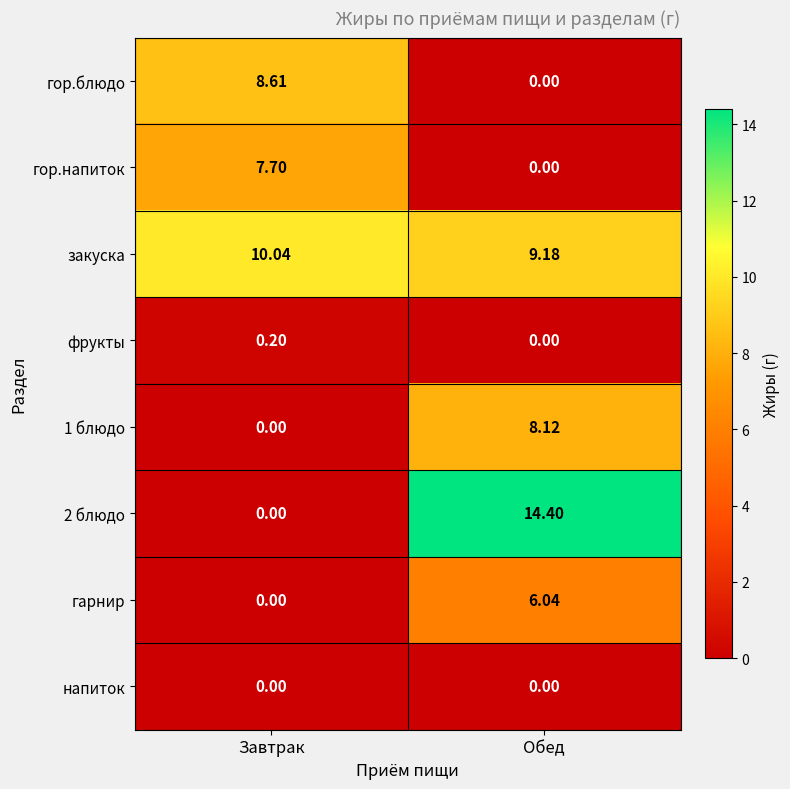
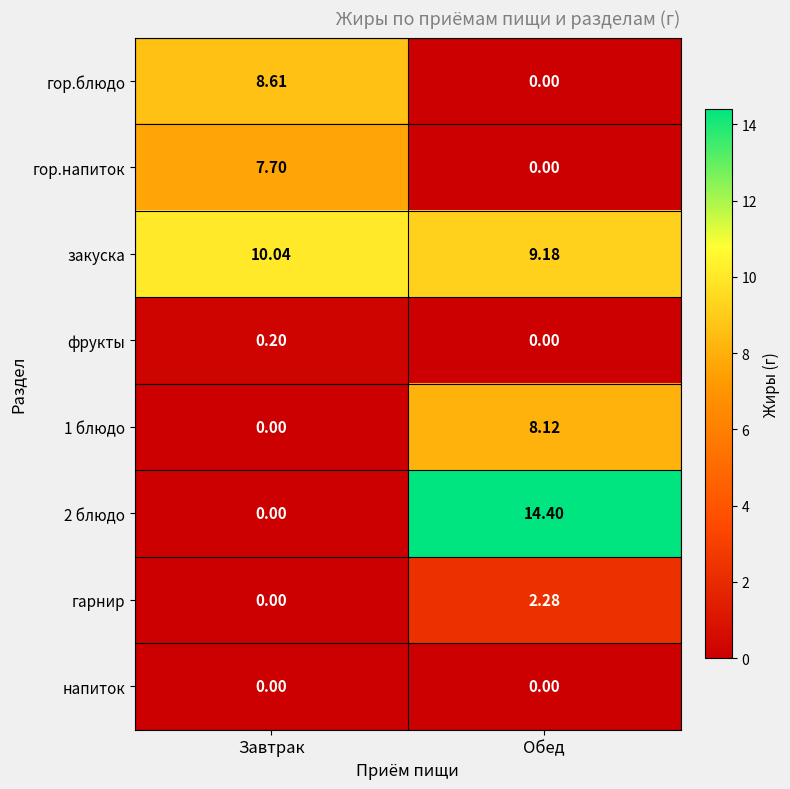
гарнир, Обед: 6.04 -> 2.28
